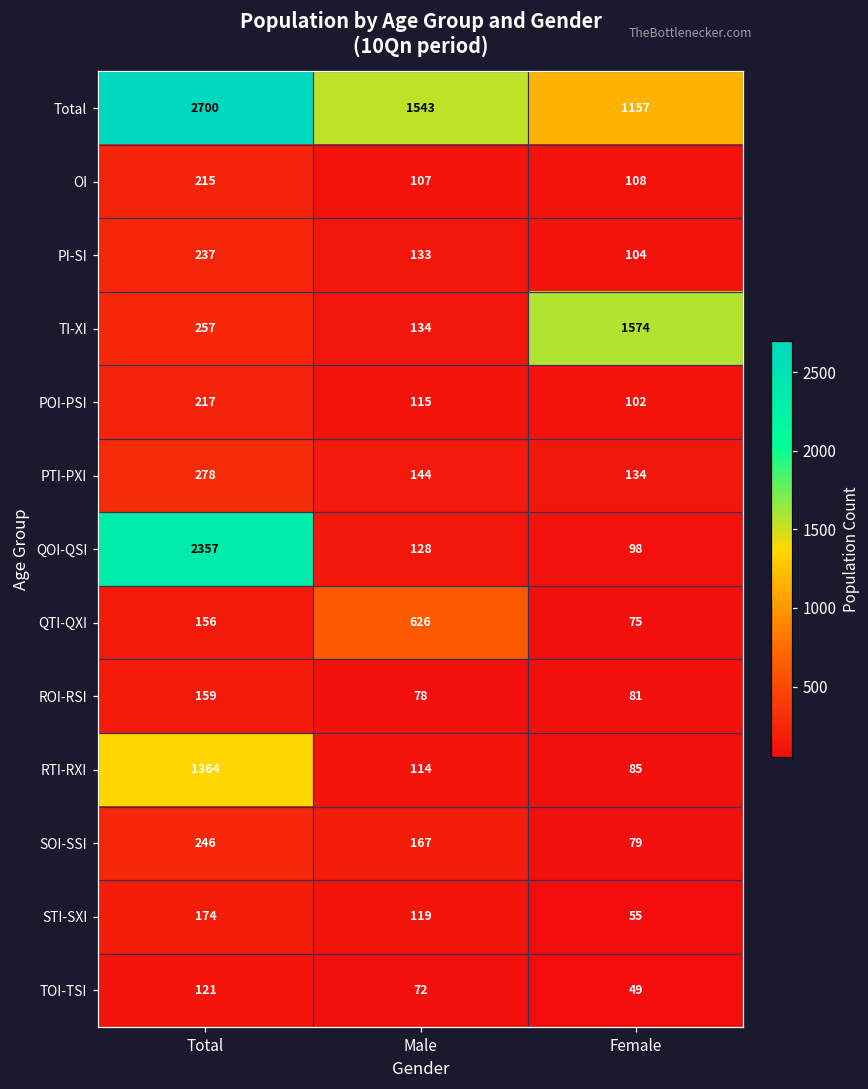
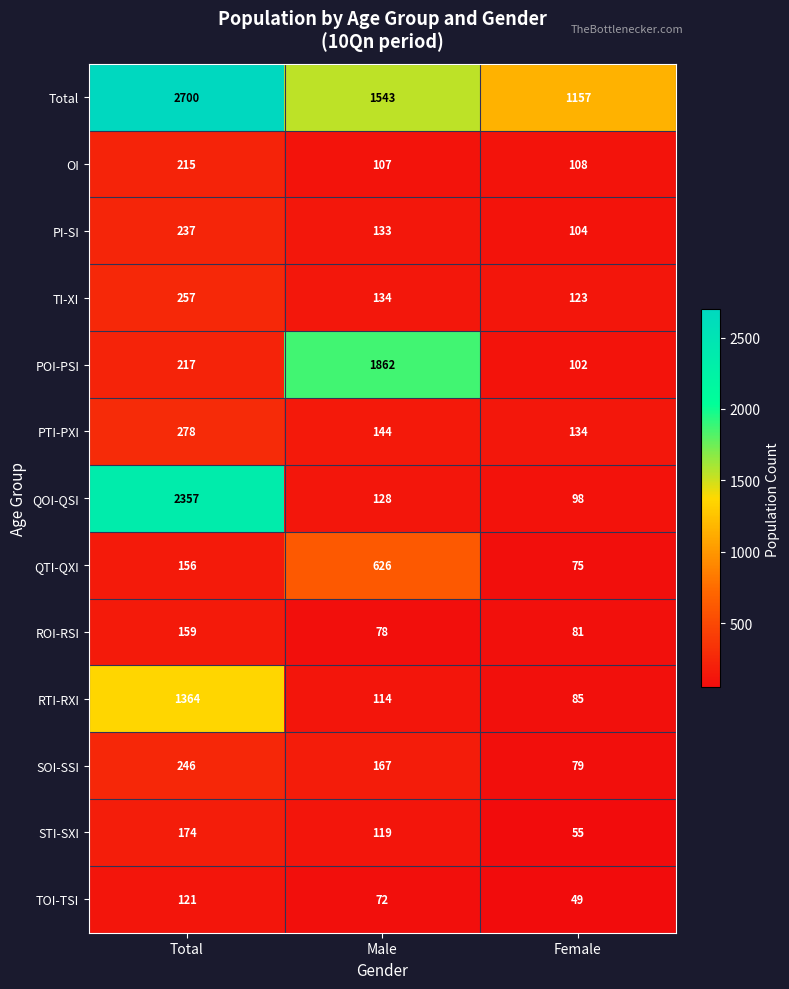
TI-XI, Female: 1574 -> 123
POI-PSI, Male: 115 -> 1862
